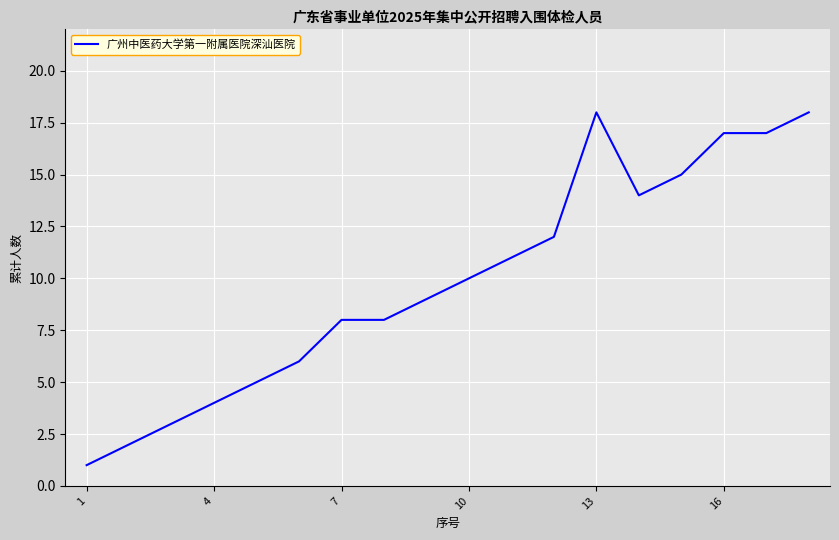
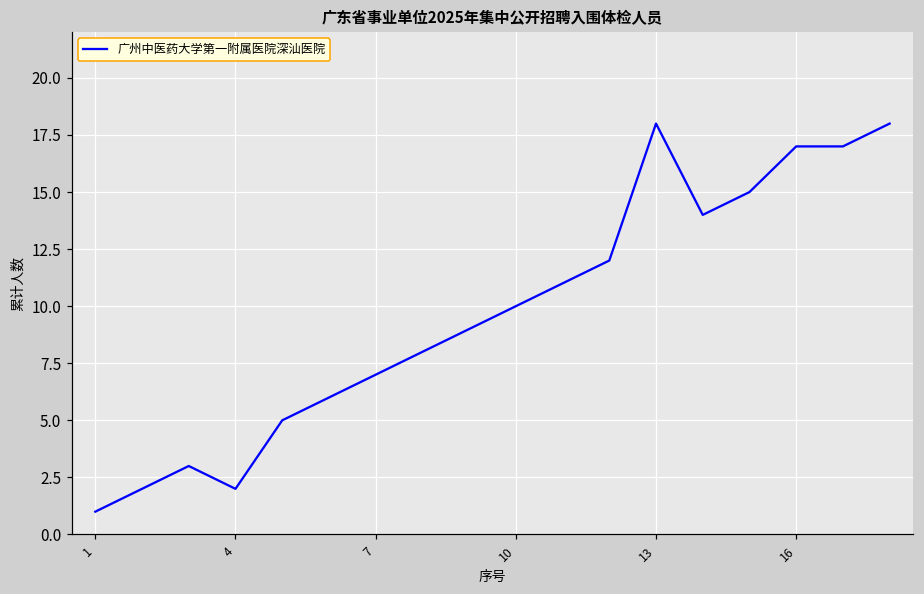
4: 4 -> 2
7: 8 -> 7
